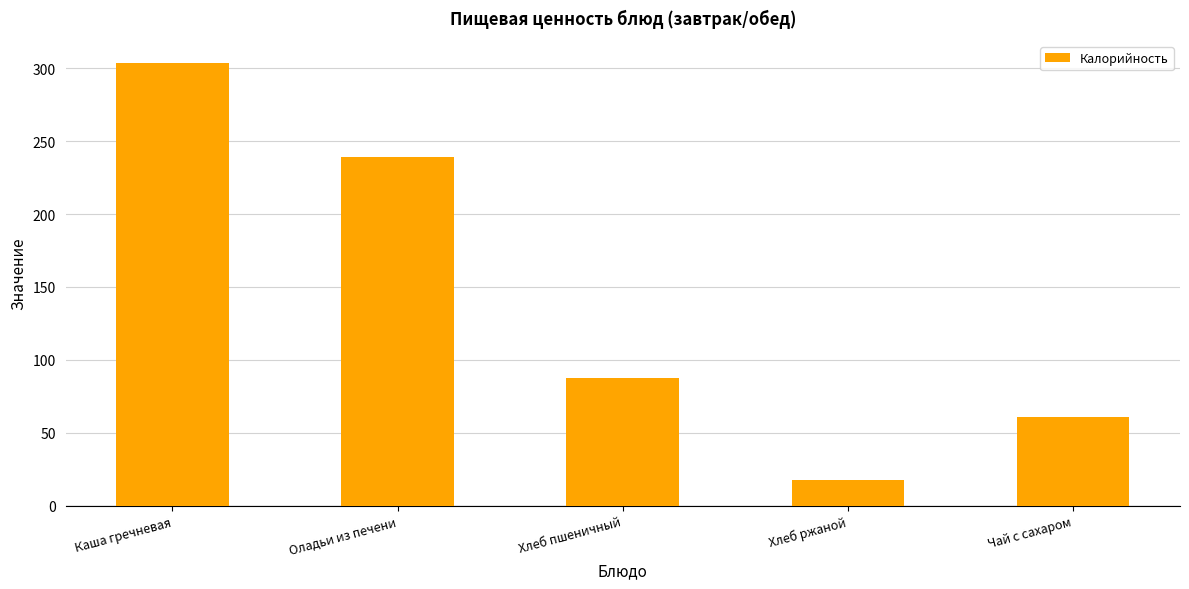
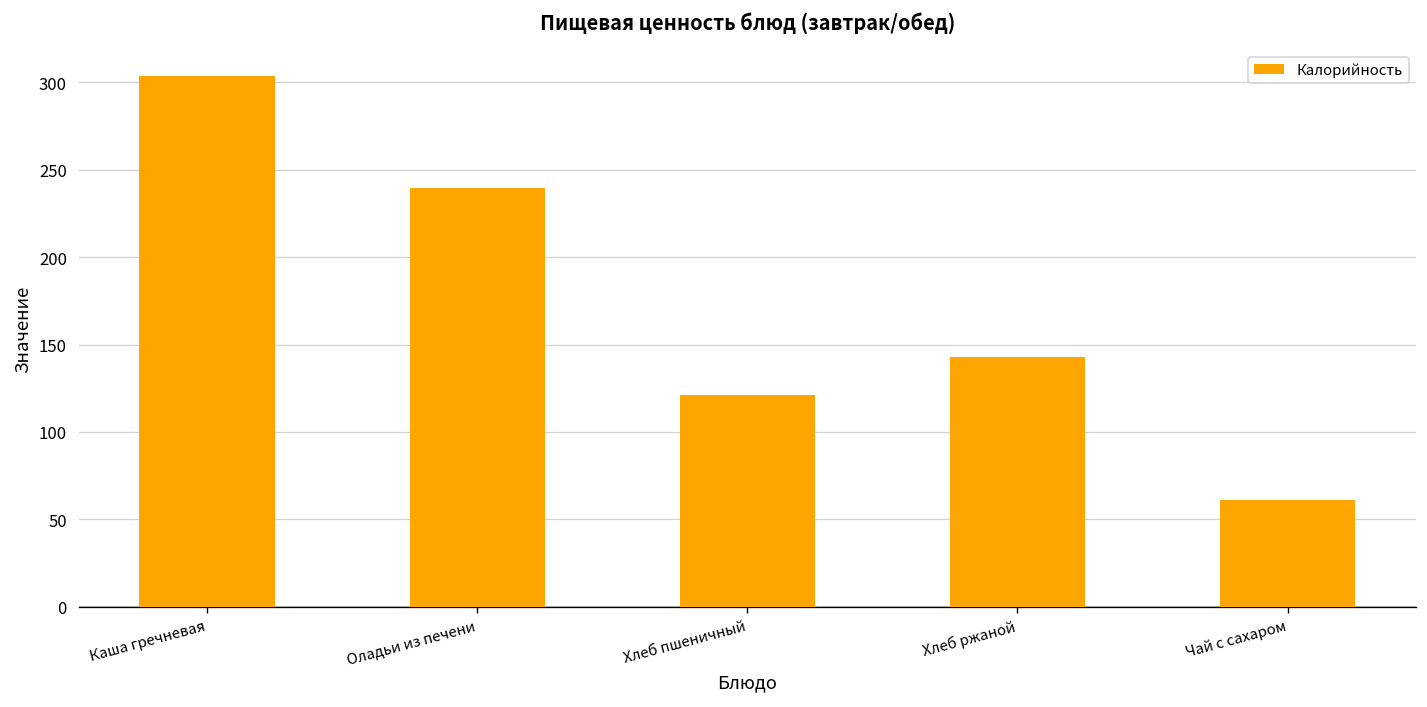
Хлеб пшеничный: 87 -> 121
Хлеб ржаной: 17 -> 143
